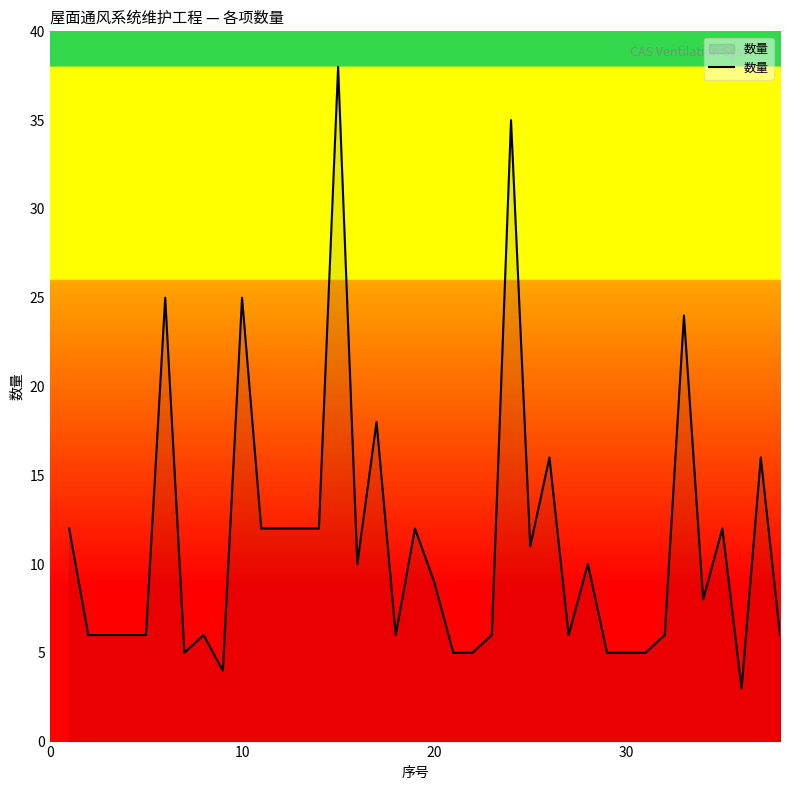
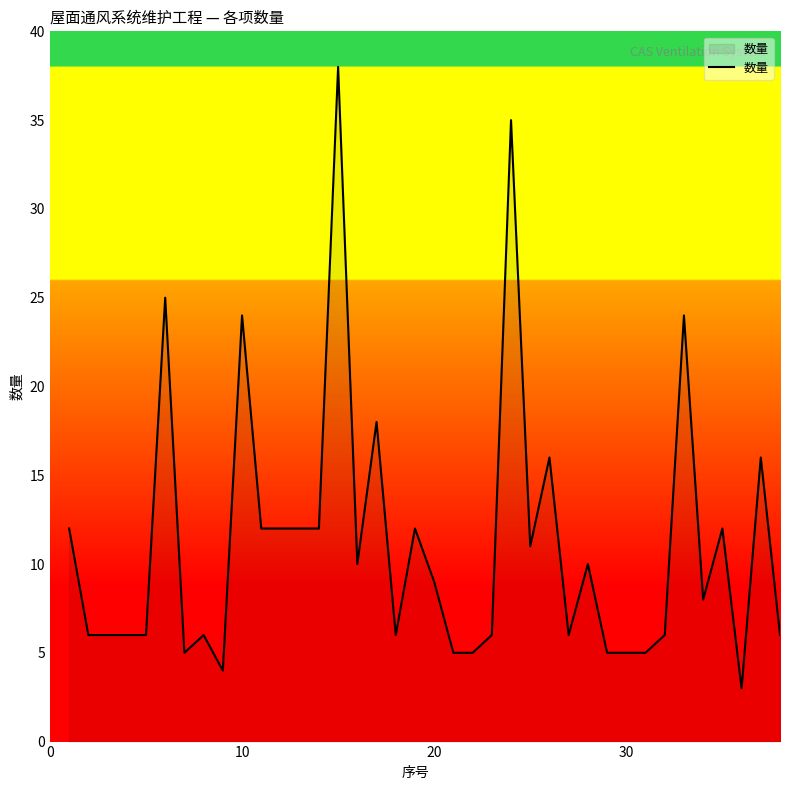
10: 25 -> 24
